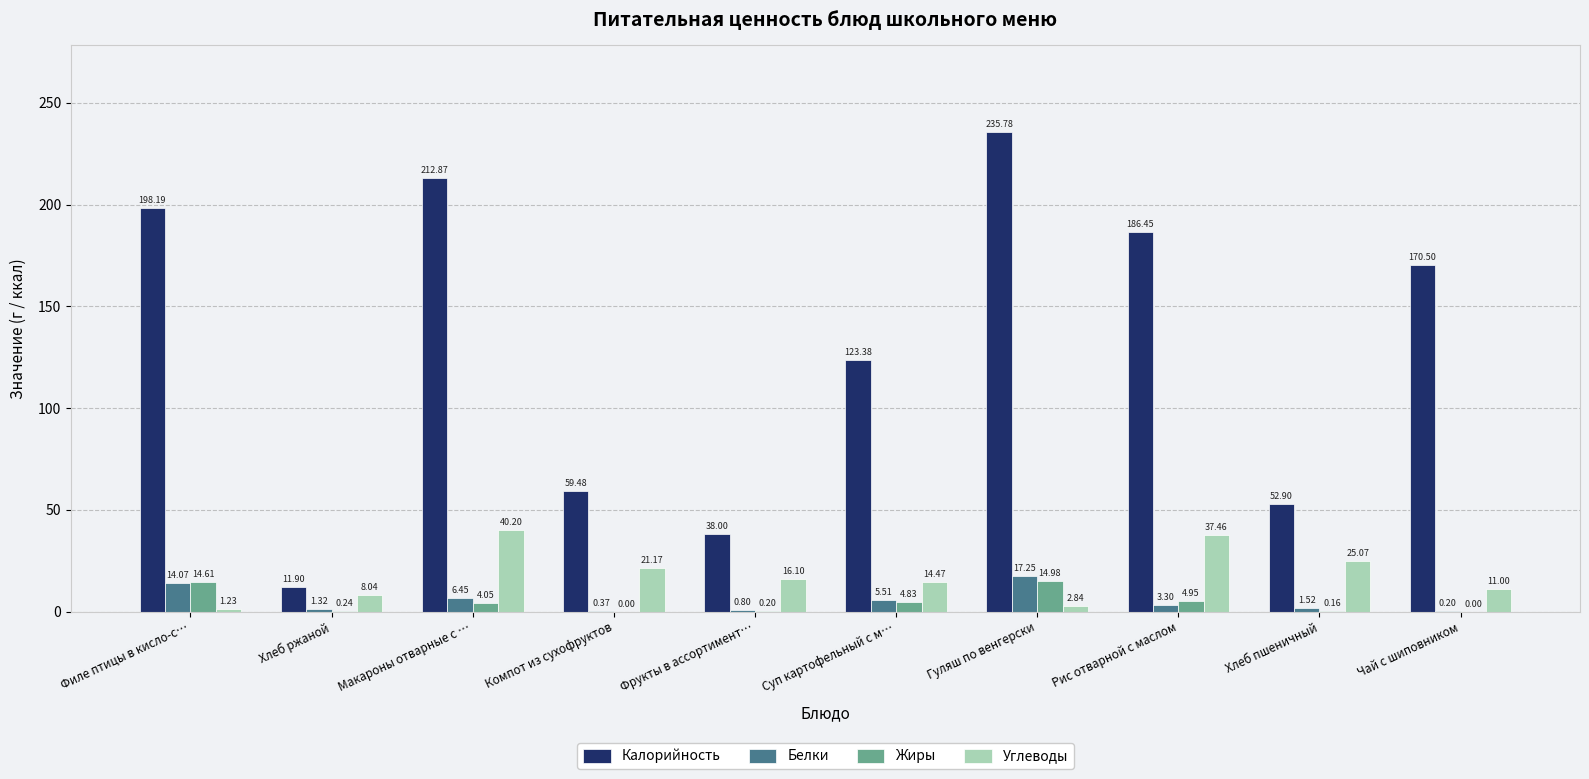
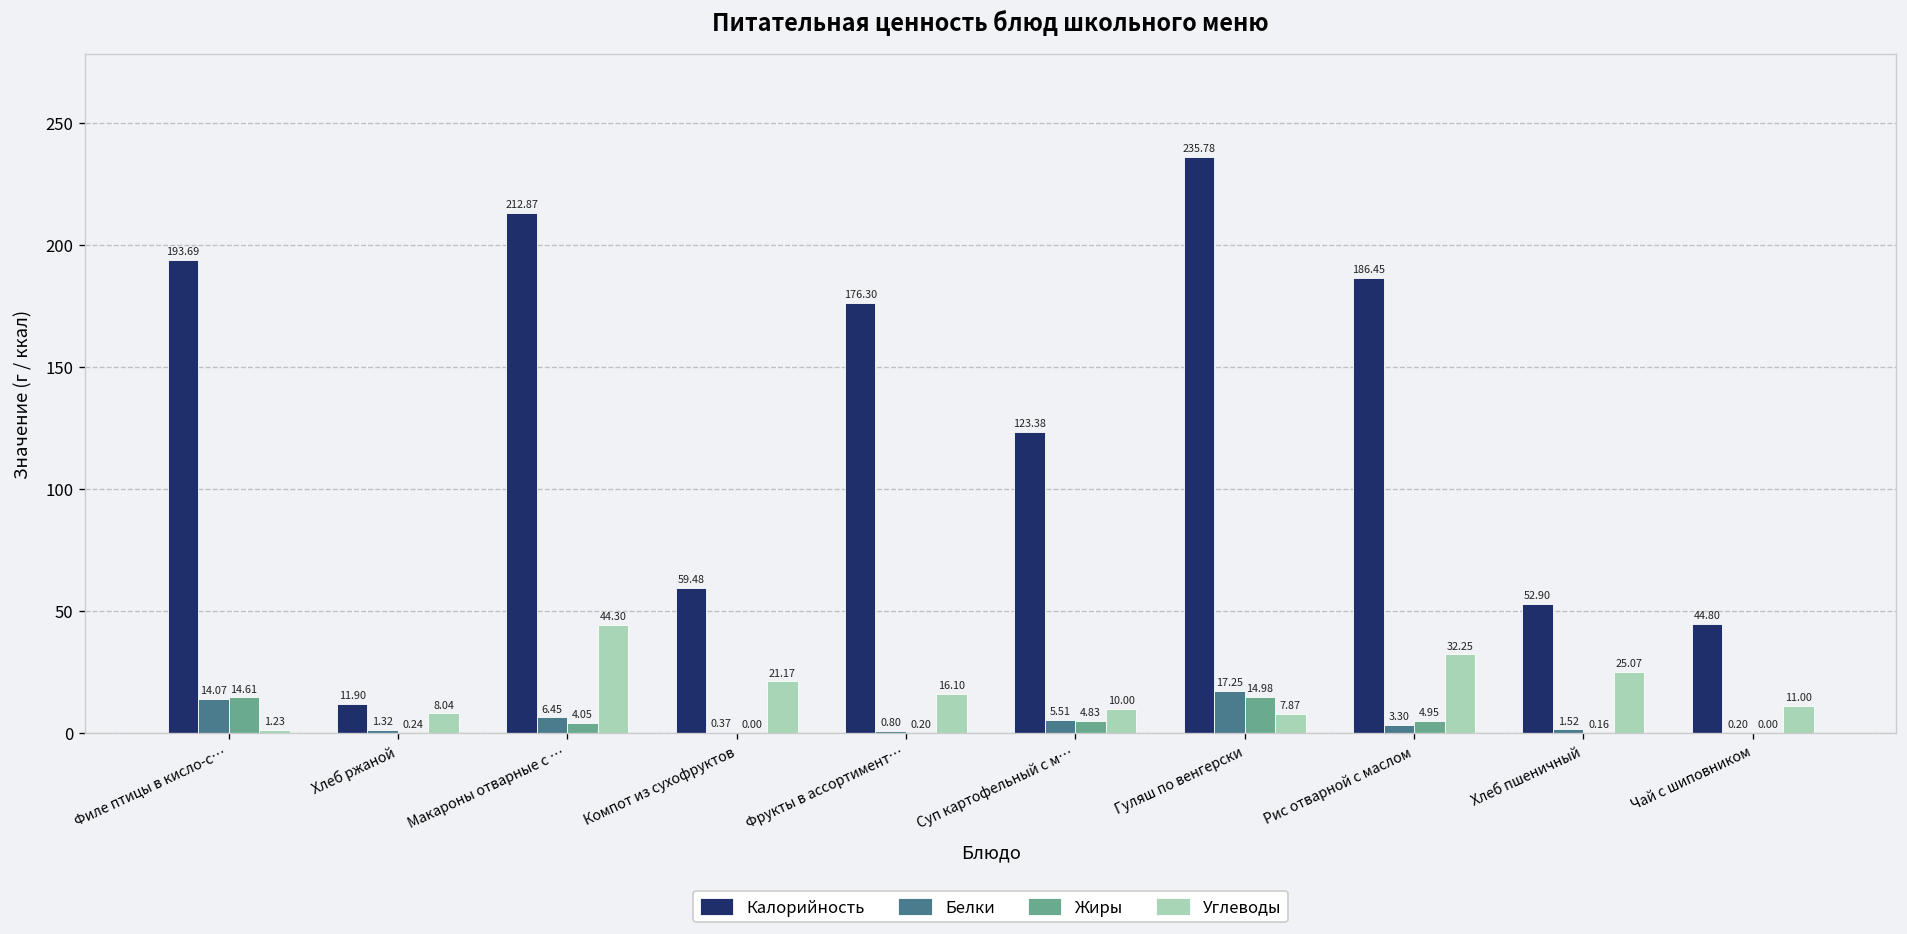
Калорийность, Филе птицы в кисло-с…: 198.19 -> 193.69
Углеводы, Макароны отварные с …: 40.20 -> 44.30
Калорийность, Фрукты в ассортимент…: 38.00 -> 176.30
Углеводы, Суп картофельный с м…: 14.47 -> 10.00
Углеводы, Гуляш по венгерски: 2.84 -> 7.87
Углеводы, Рис отварной с маслом: 37.46 -> 32.25
Калорийность, Чай с шиповником: 170.50 -> 44.80
